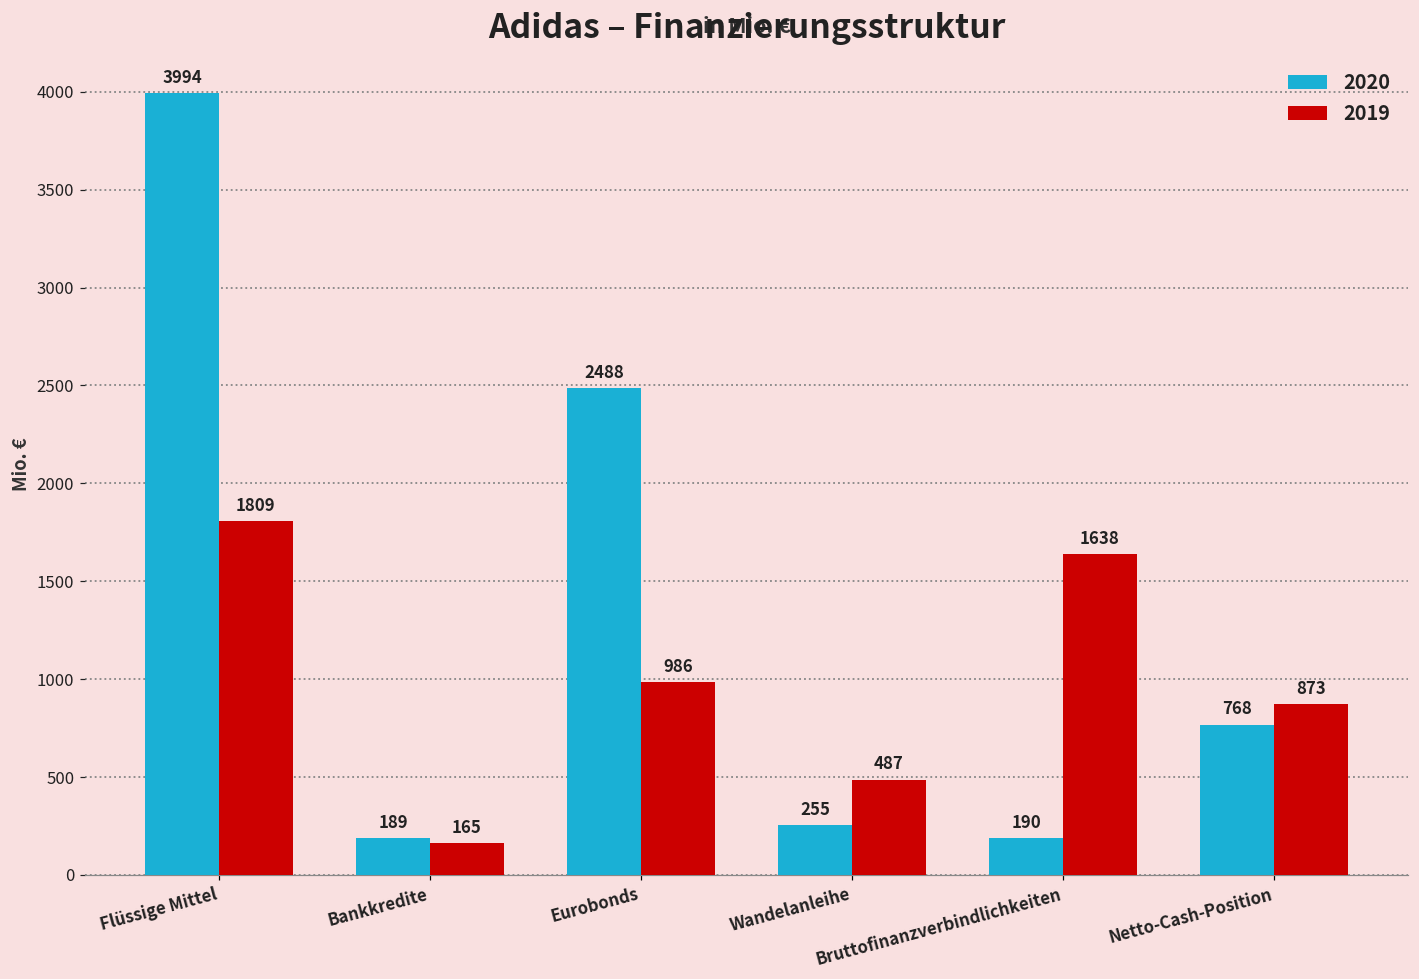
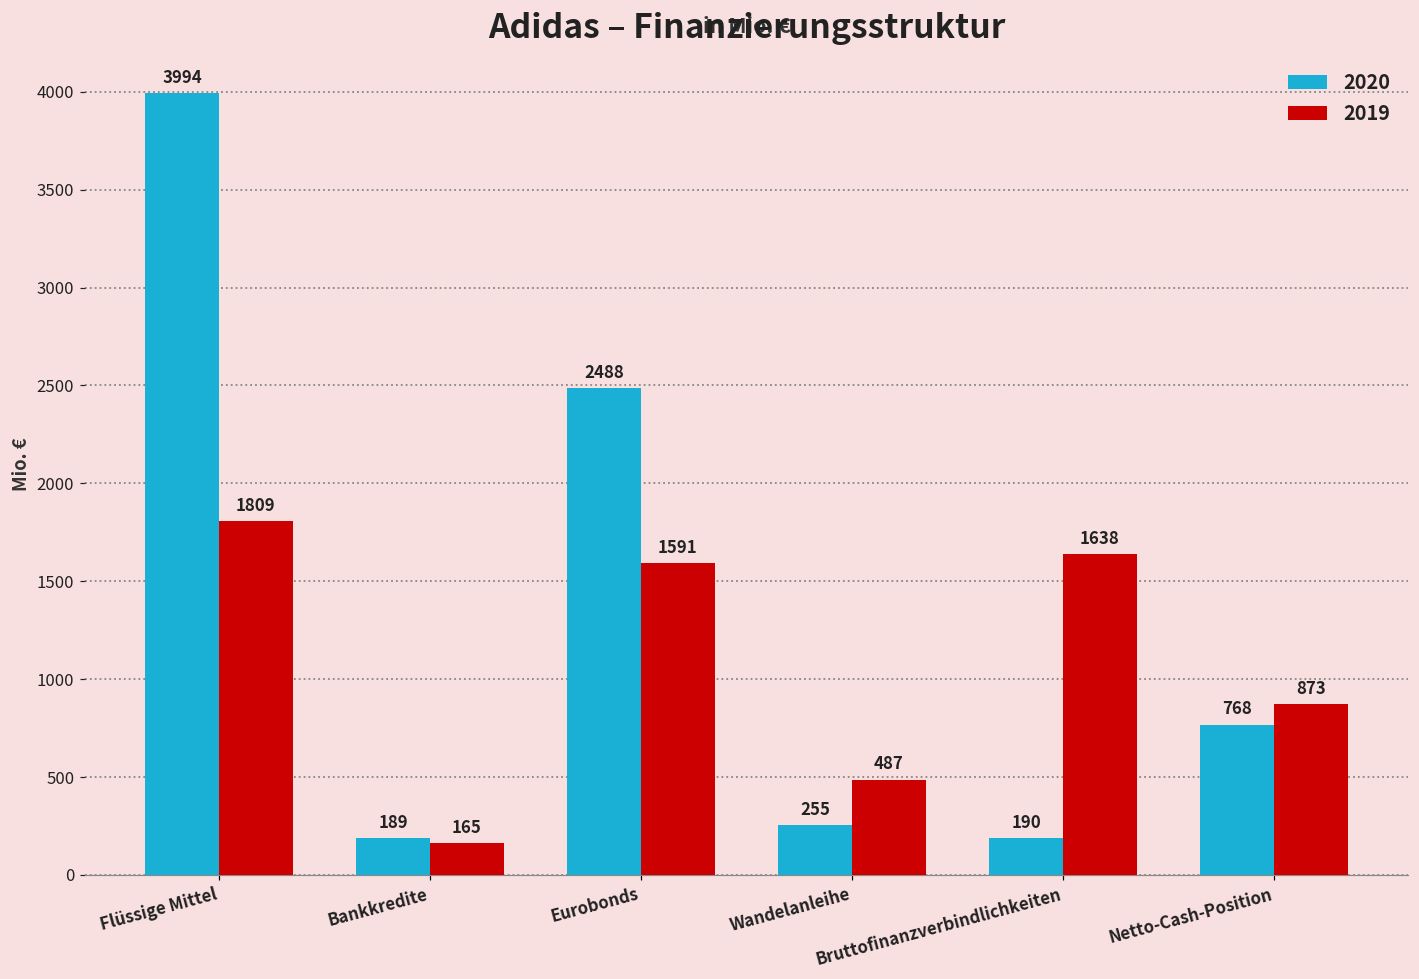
2019, Eurobonds: 986 -> 1591
